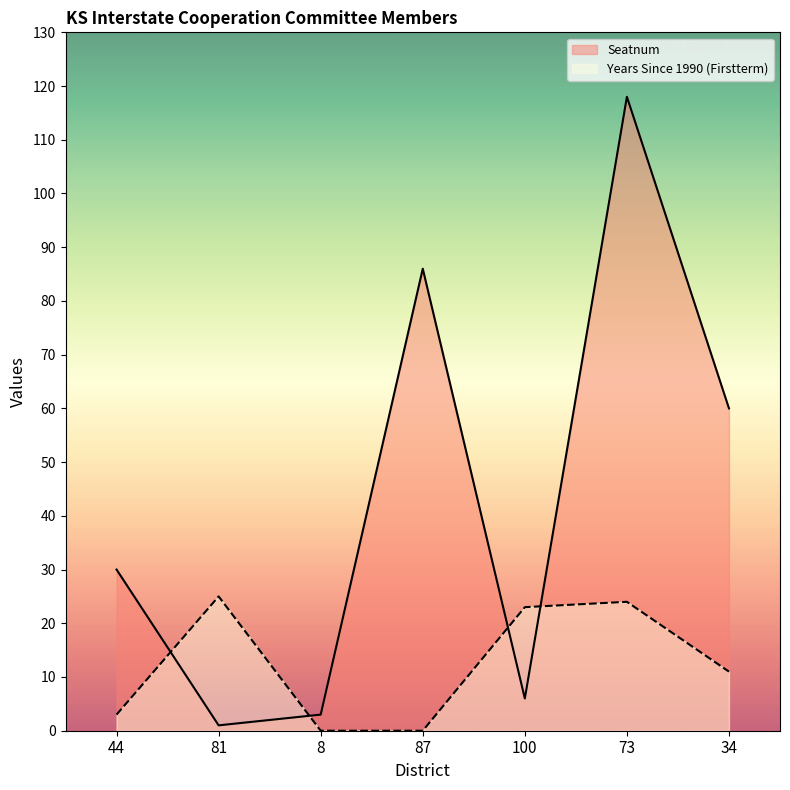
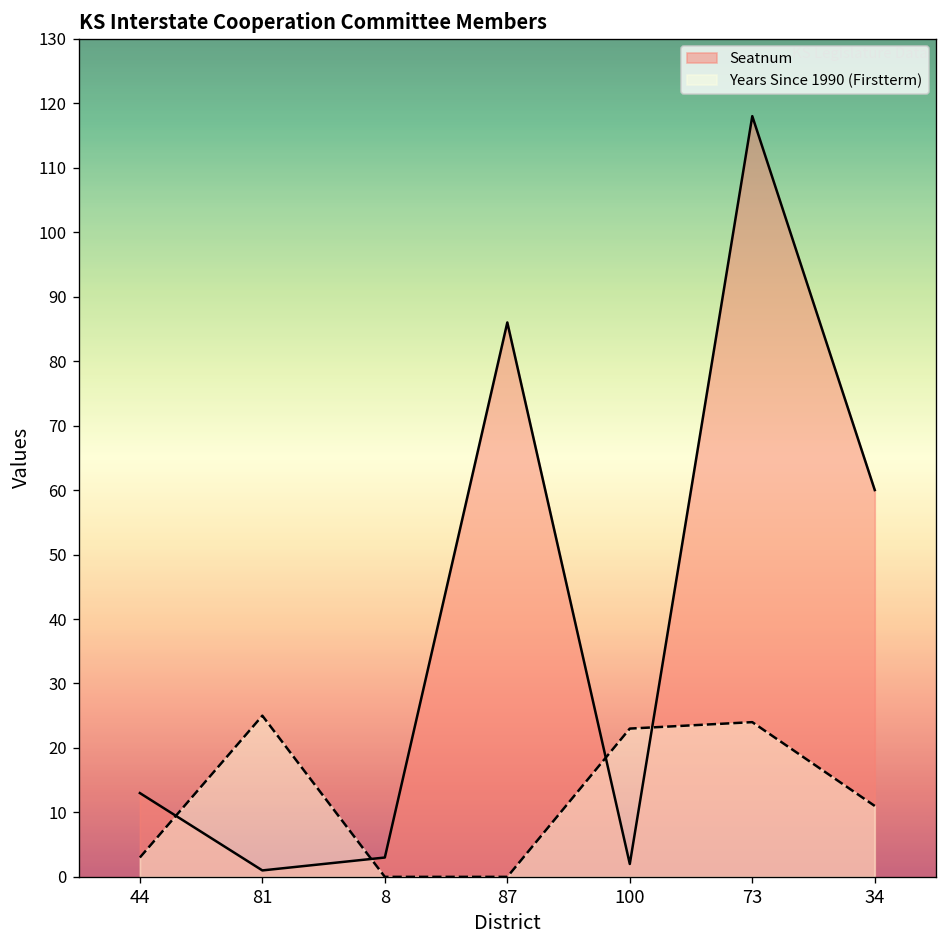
Seatnum, 44: 30 -> 13
Seatnum, 100: 6 -> 2
